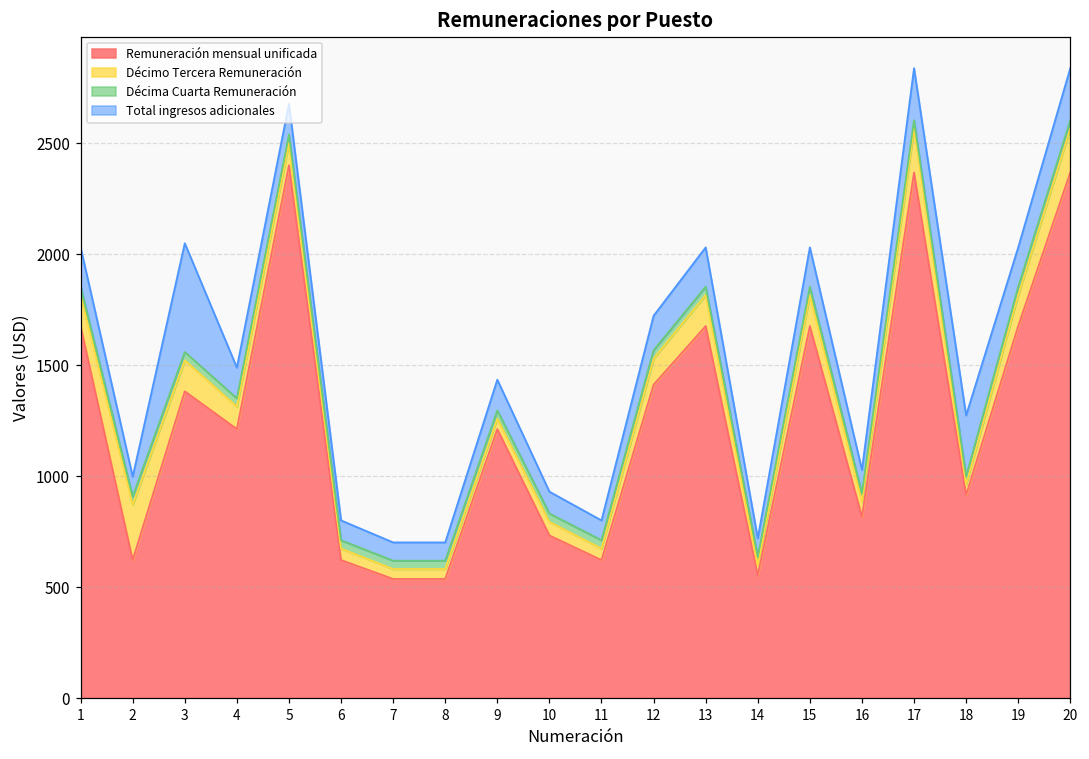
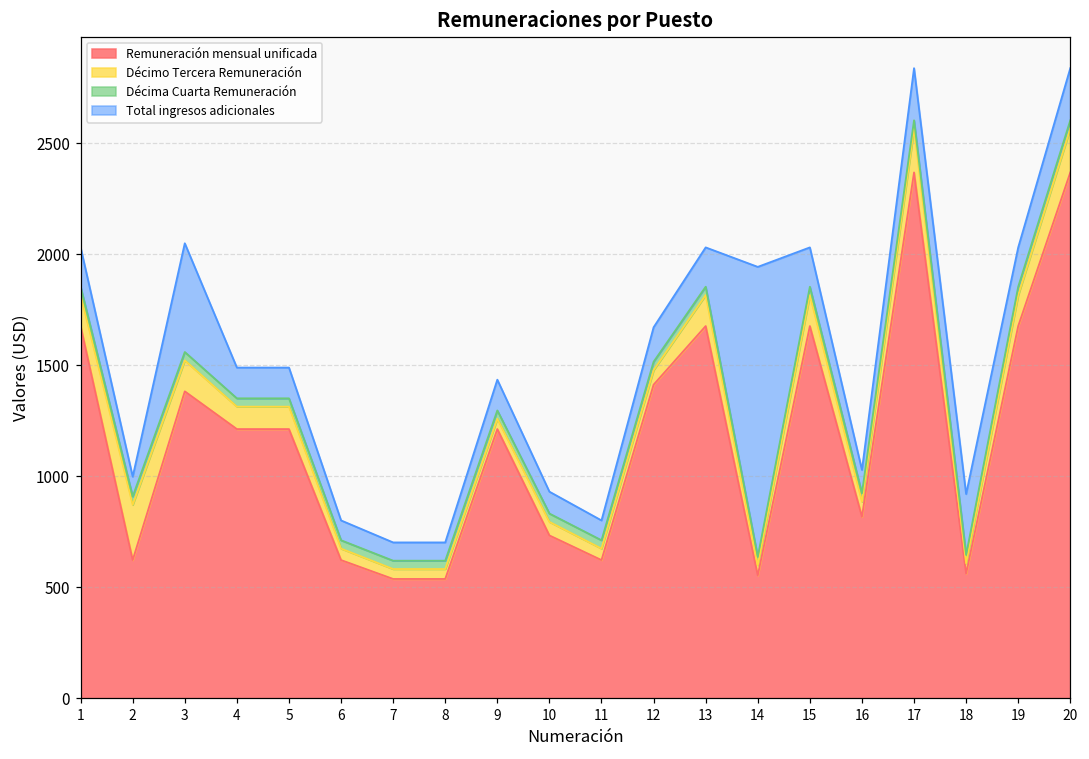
Remuneración mensual unificada, 5: 2400 -> 1210
Décimo Tercera Remuneración, 12: 120 -> 70
Total ingresos adicionales, 14: 80 -> 1310
Remuneración mensual unificada, 18: 920 -> 560
